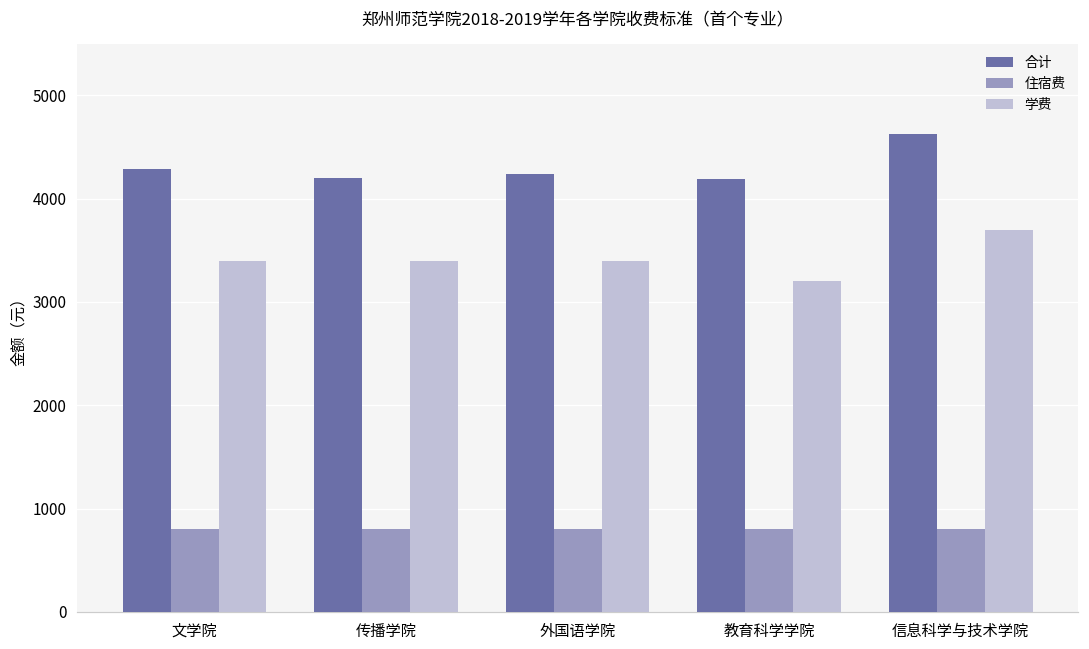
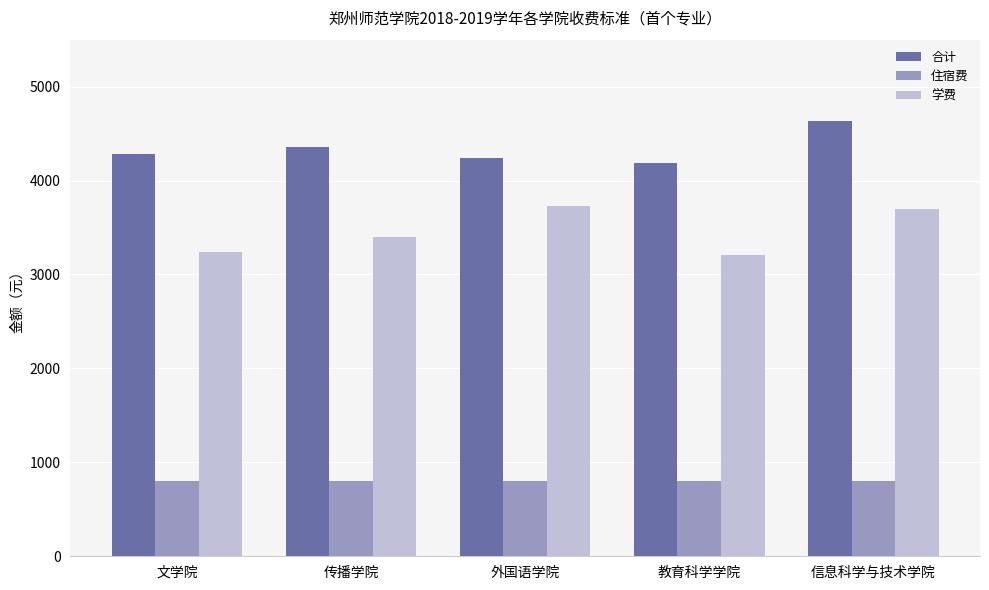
学费, 文学院: 3400 -> 3200
合计, 传播学院: 4200 -> 4400
学费, 外国语学院: 3400 -> 3700
